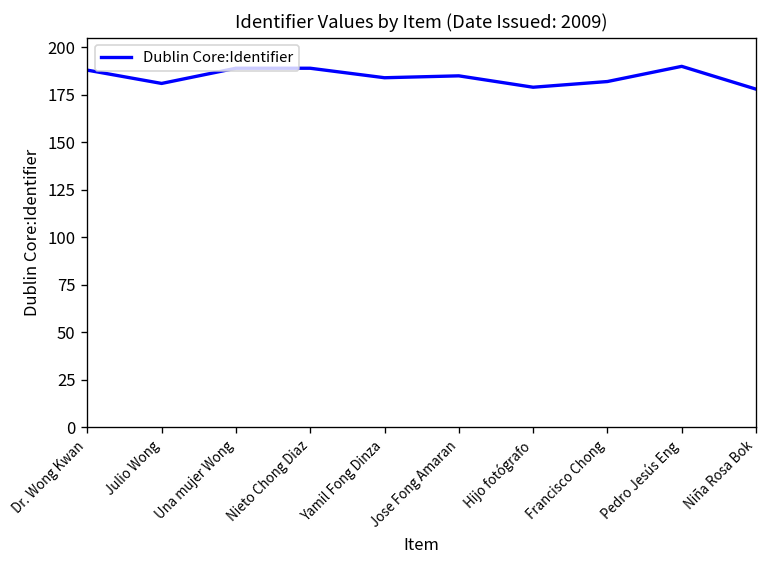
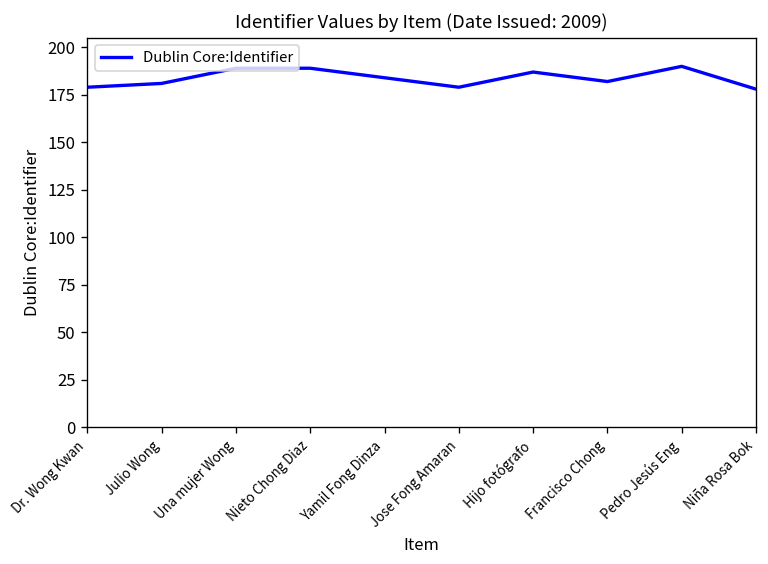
Dr. Wong Kwan: 188 -> 179
Jose Fong Amaran: 185 -> 179
Hijo fotógrafo: 179 -> 187
